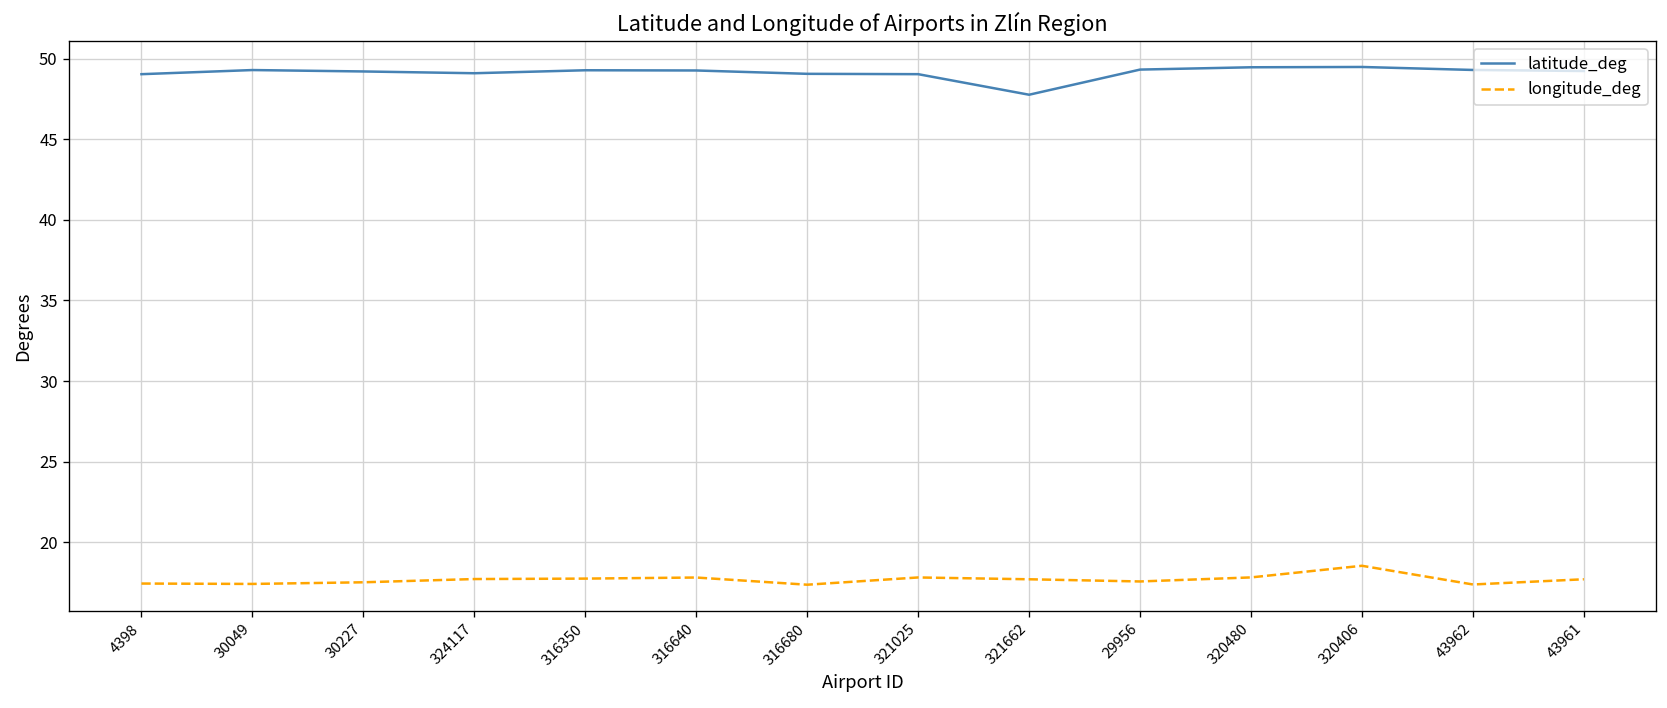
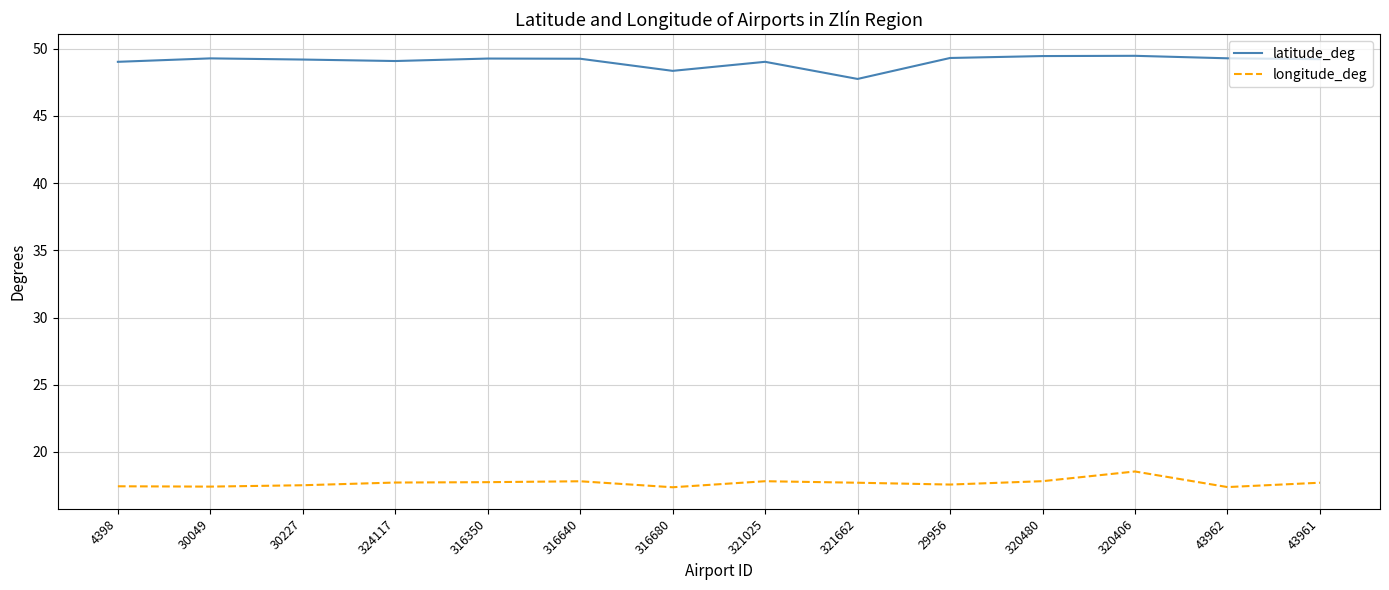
latitude_deg, 316680: 49.1 -> 48.4
